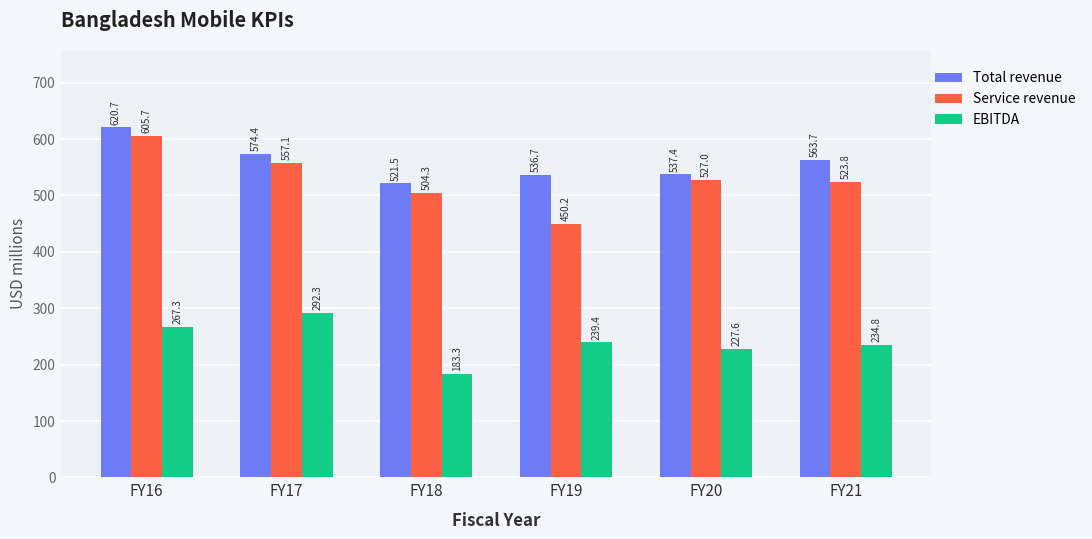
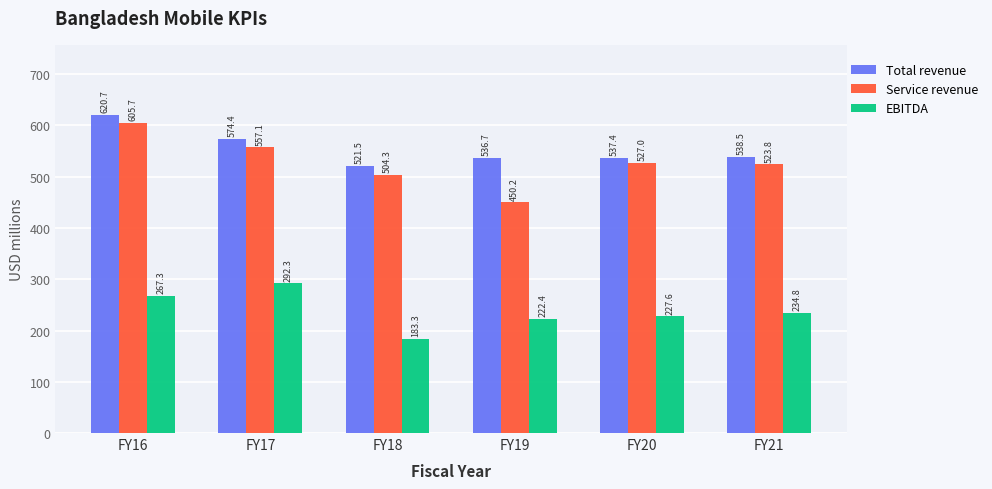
EBITDA, FY19: 239.4 -> 222.4
Total revenue, FY21: 563.7 -> 538.5
